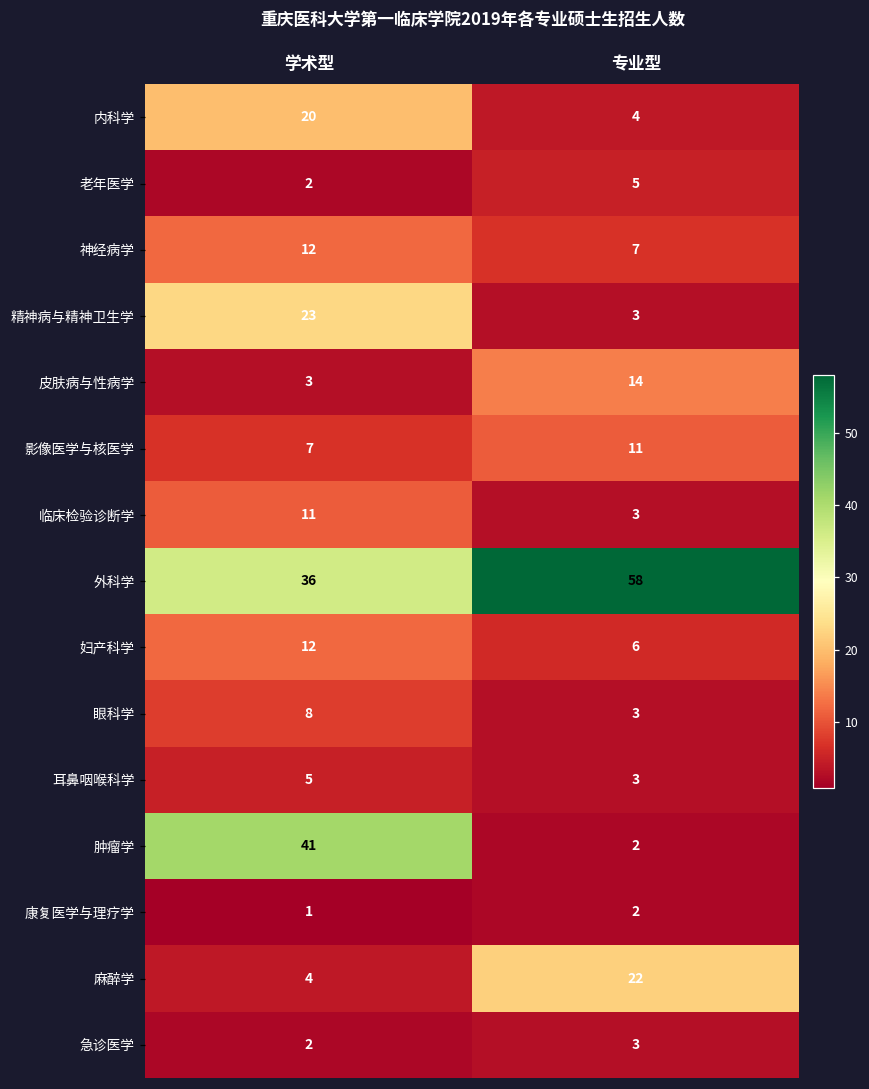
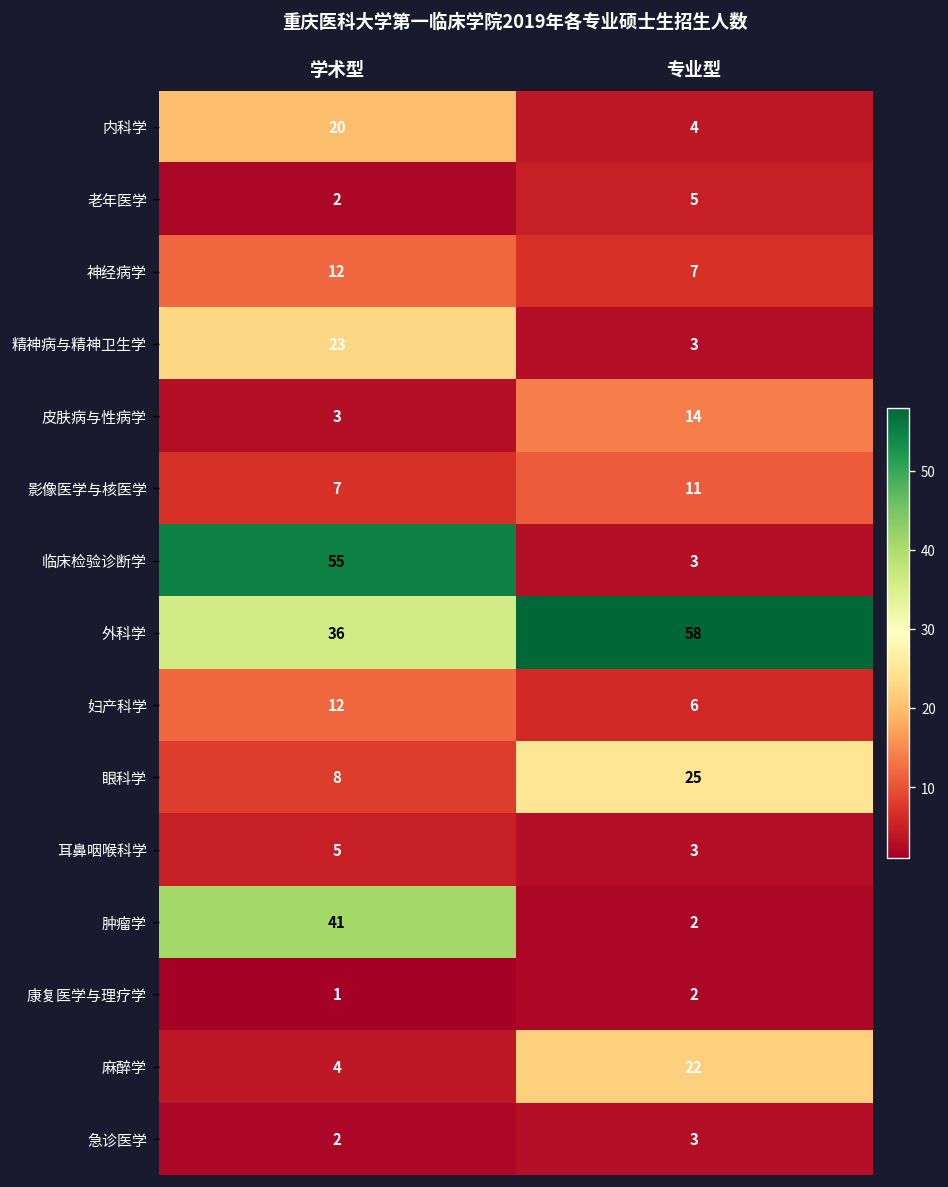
临床检验诊断学, 学术型: 11 -> 55
眼科学, 专业型: 3 -> 25
